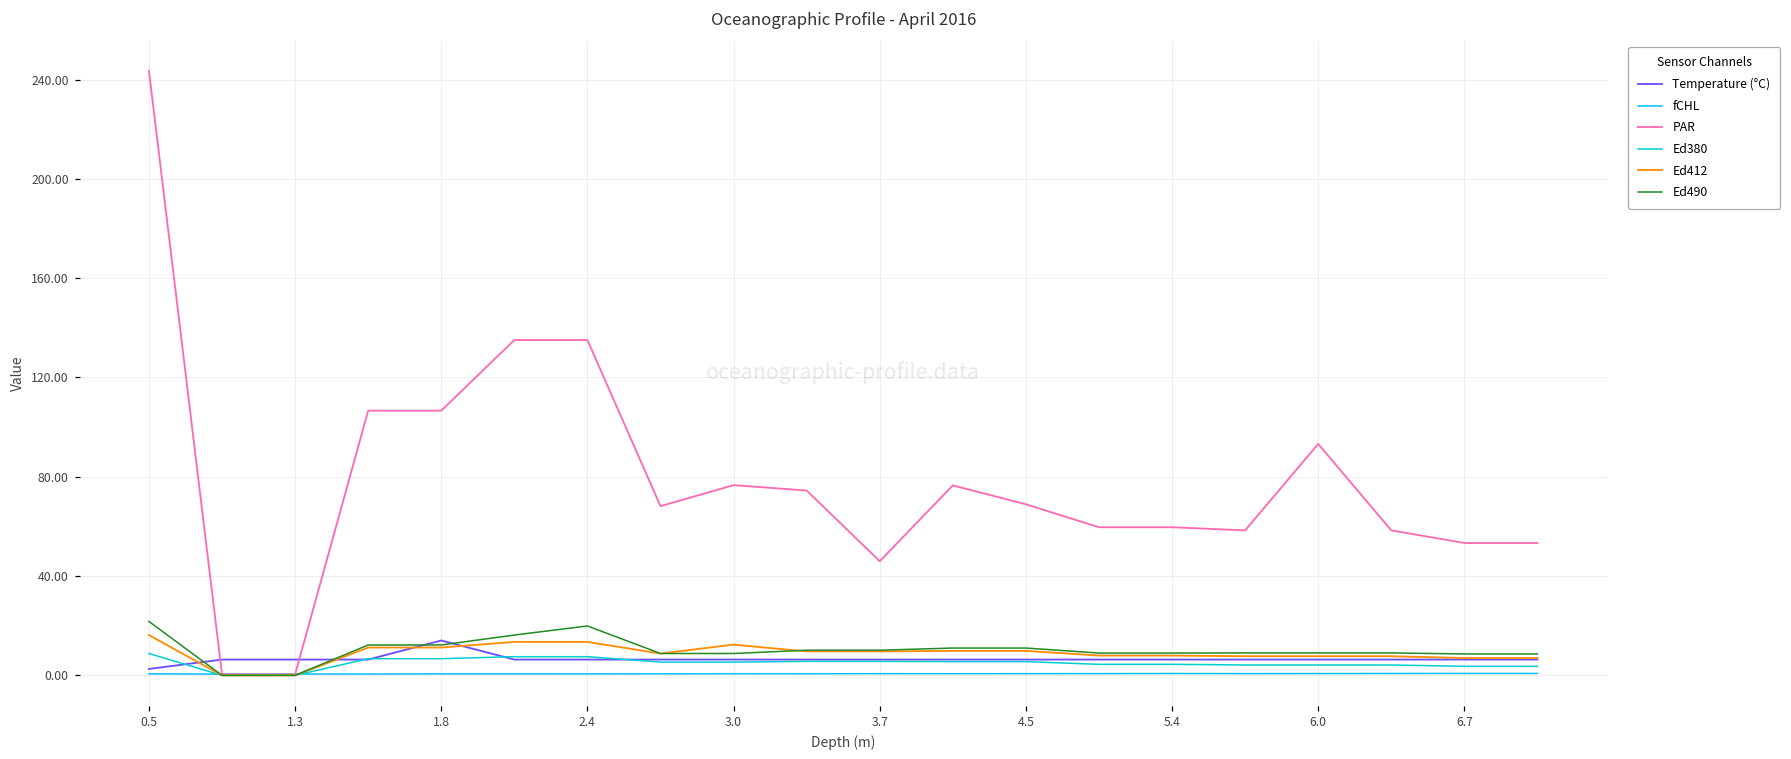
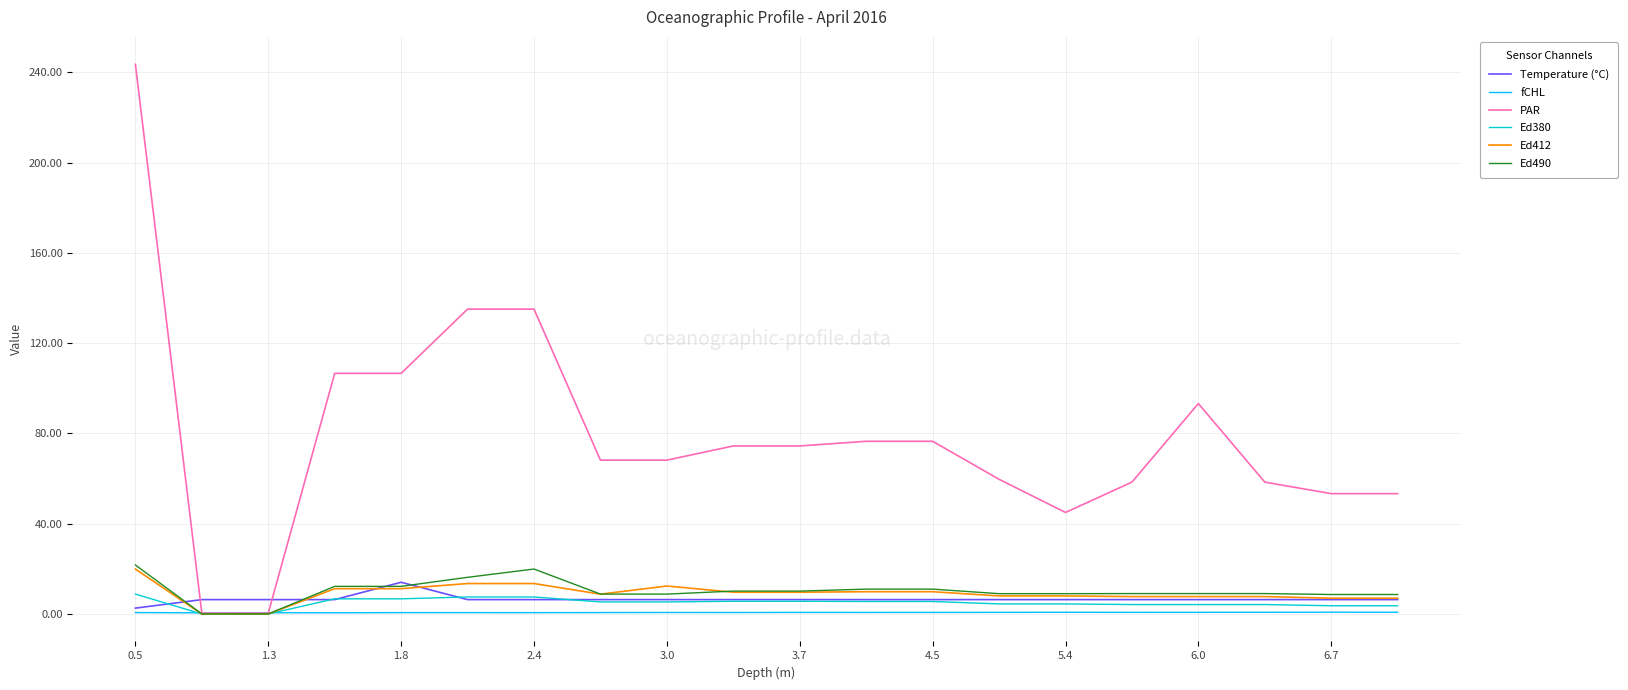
Ed412, 0.5: 16 -> 20
PAR, 3.0: 77 -> 68
PAR, 3.7: 46 -> 74
PAR, 4.5: 69 -> 77
PAR, 5.4: 60 -> 45
